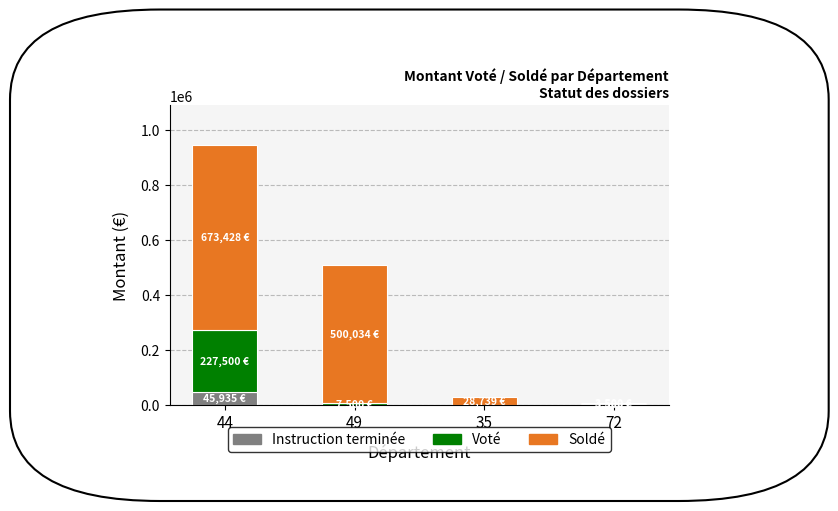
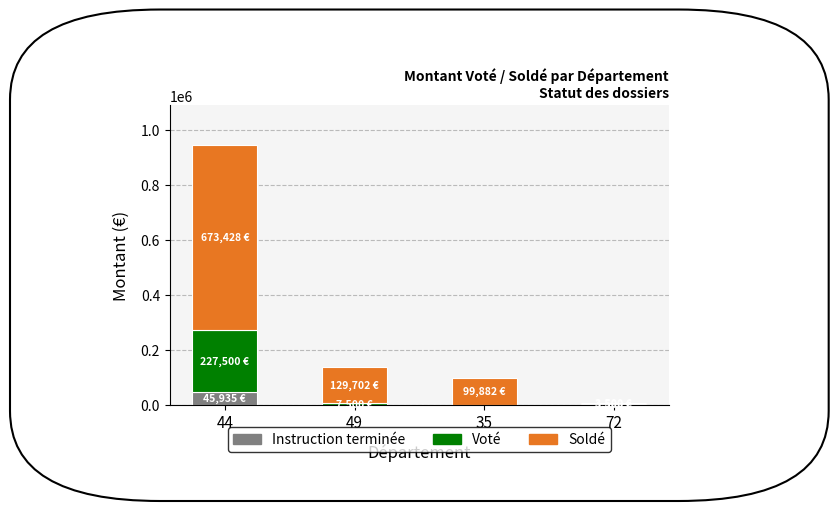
Soldé, 49: 500,034 -> 129,702
Soldé, 35: 28,739 -> 99,882
